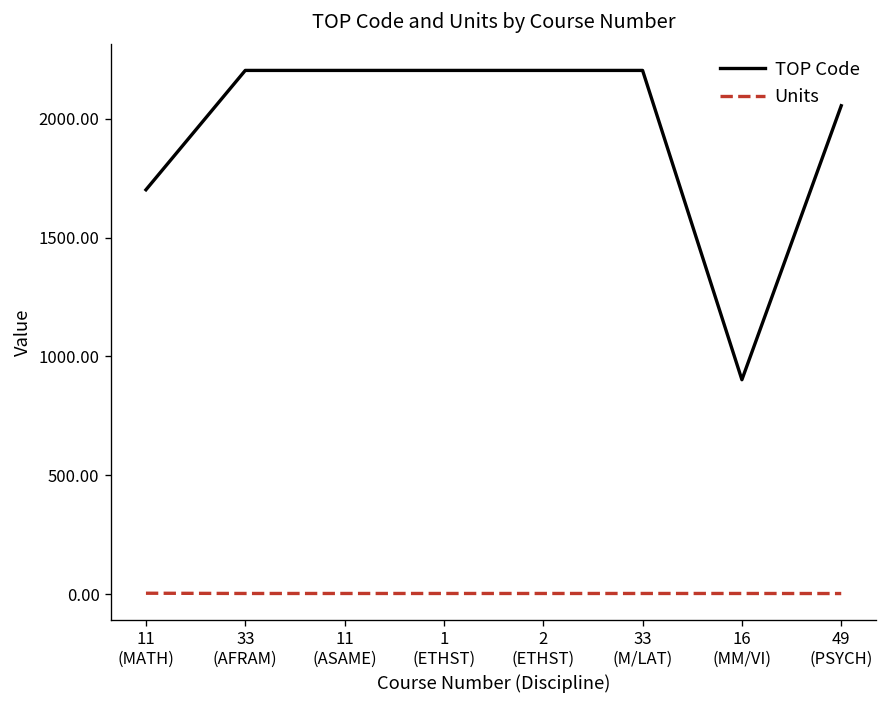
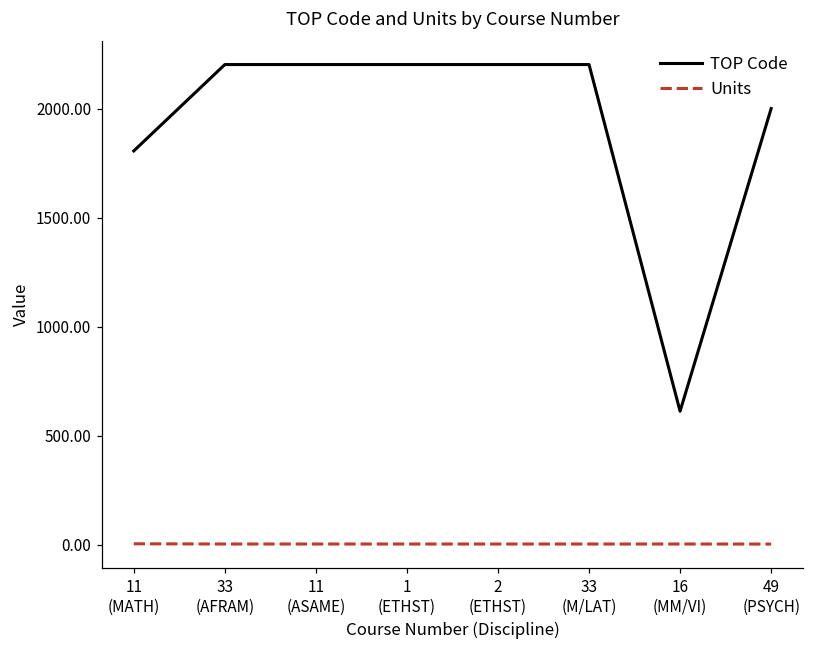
TOP Code, 11 (MATH): 1700 -> 1810
TOP Code, 16 (MM/VI): 900 -> 610
TOP Code, 49 (PSYCH): 2050 -> 2000
